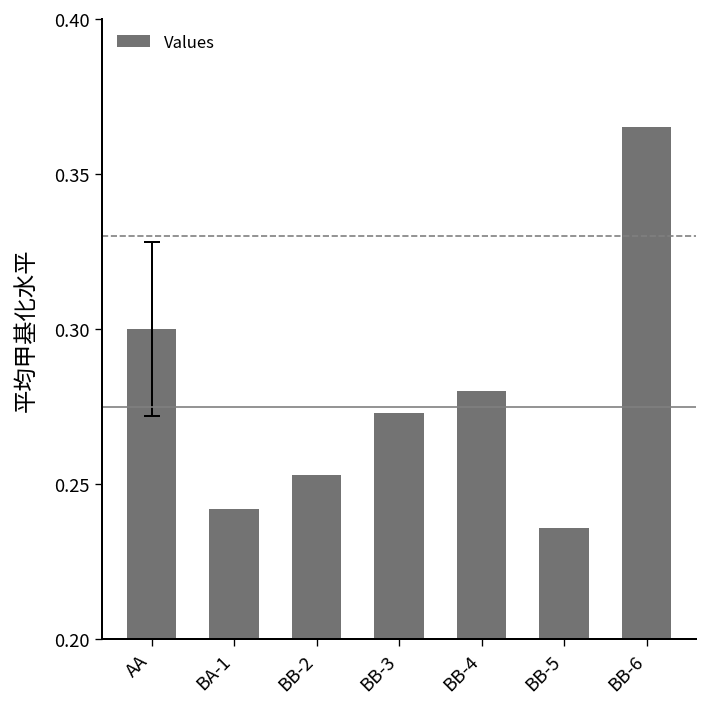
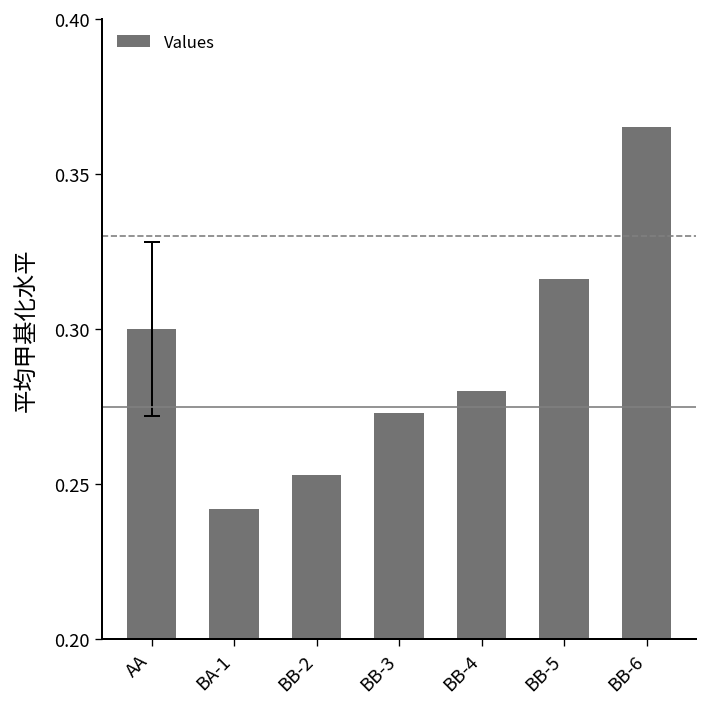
Values, BB-5: 0.236 -> 0.316
